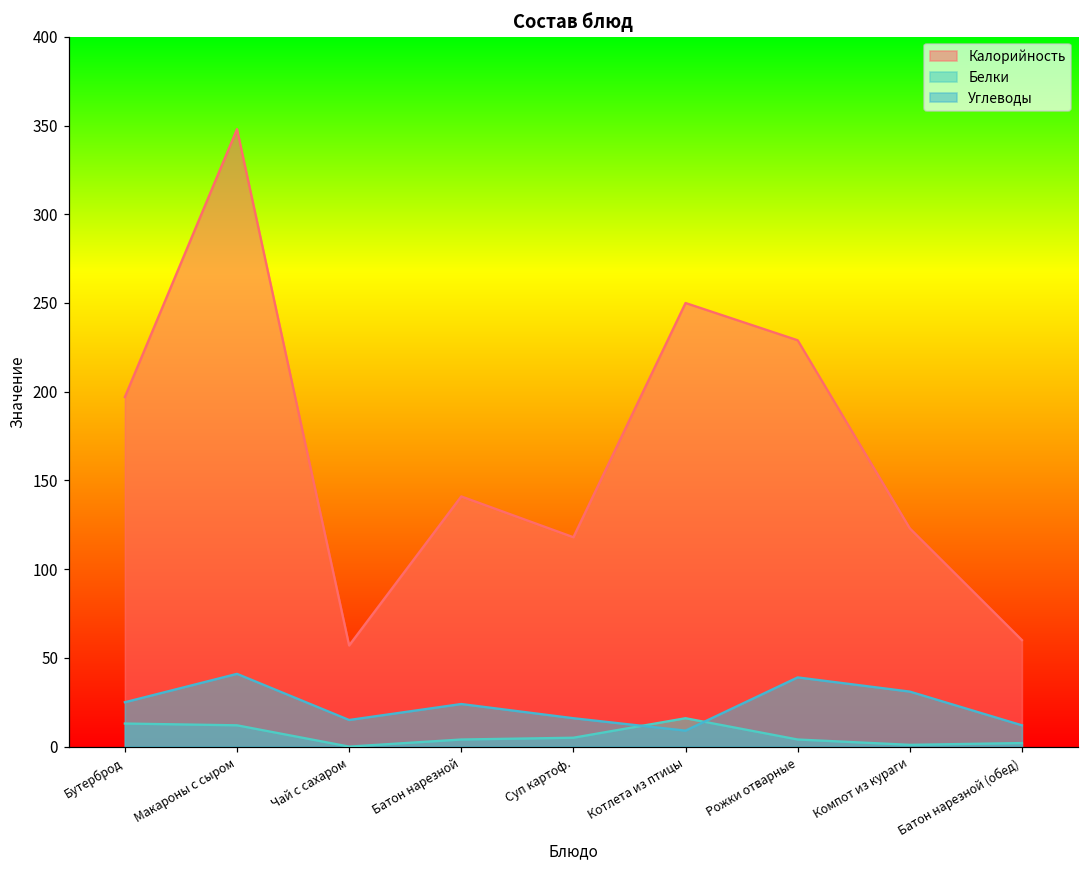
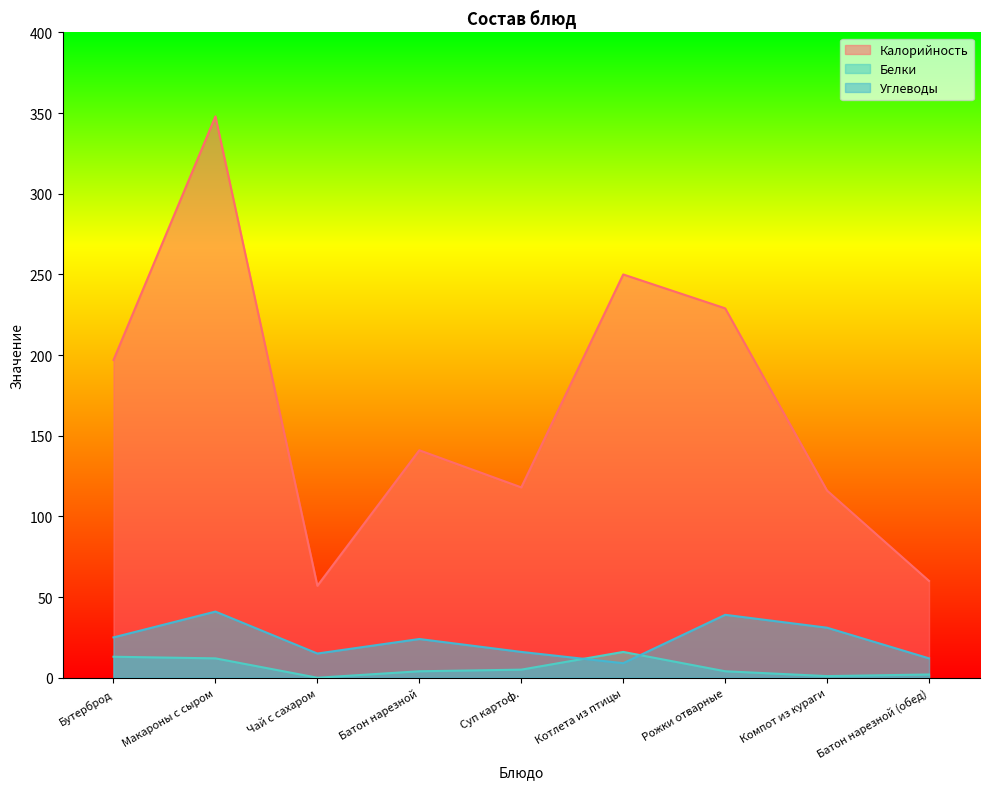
Калорийность, Компот из кураги: 123 -> 116
